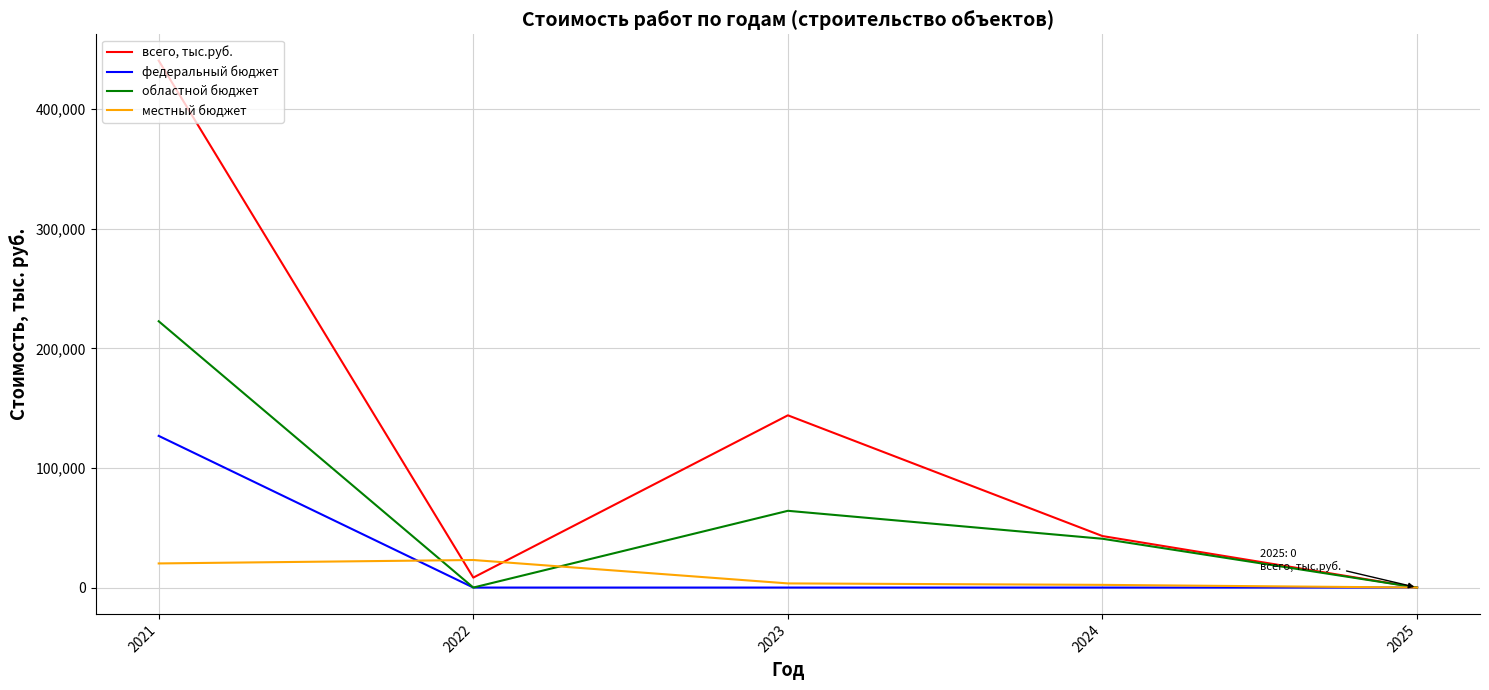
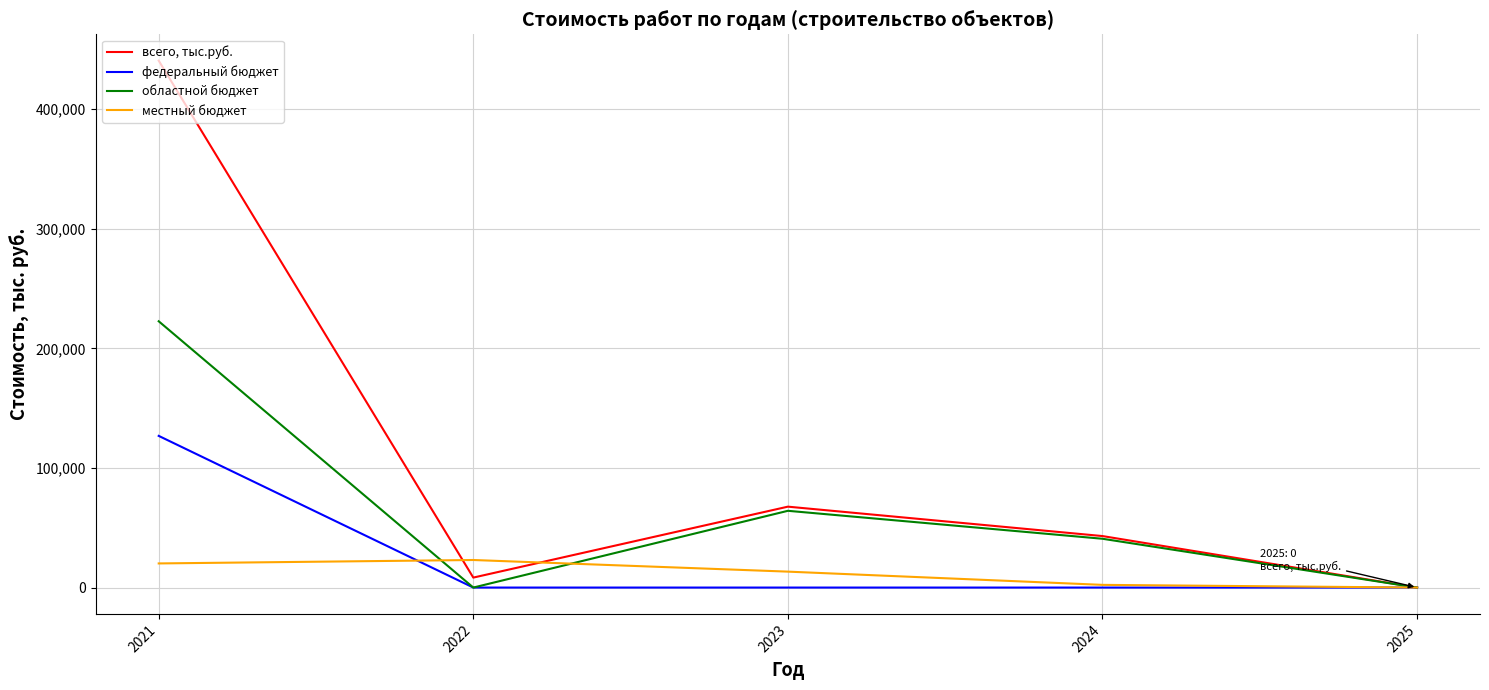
всего, тыс.руб., 2023: 144,000 -> 68,000
местный бюджет, 2023: 3,000 -> 13,000
